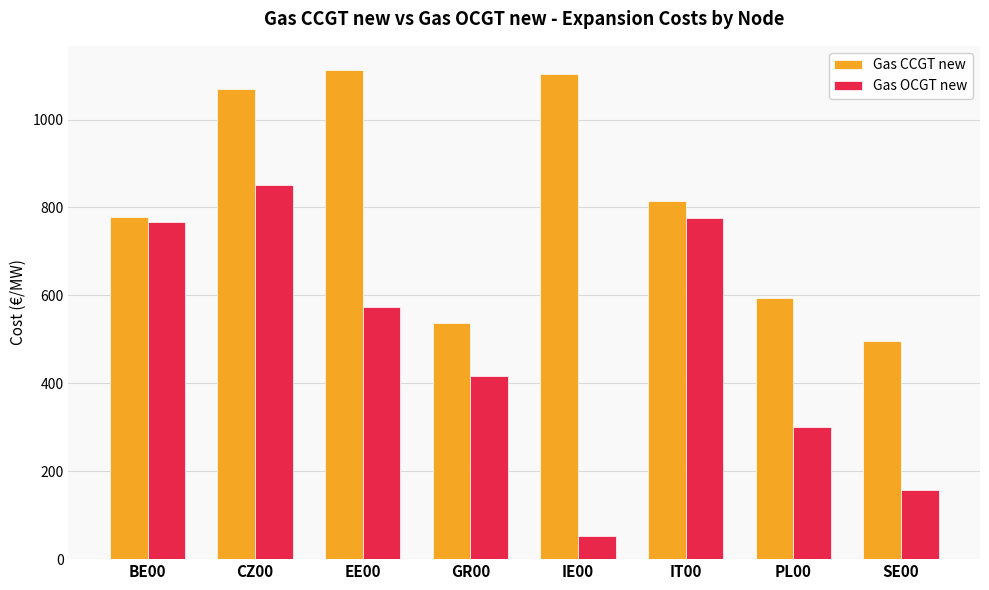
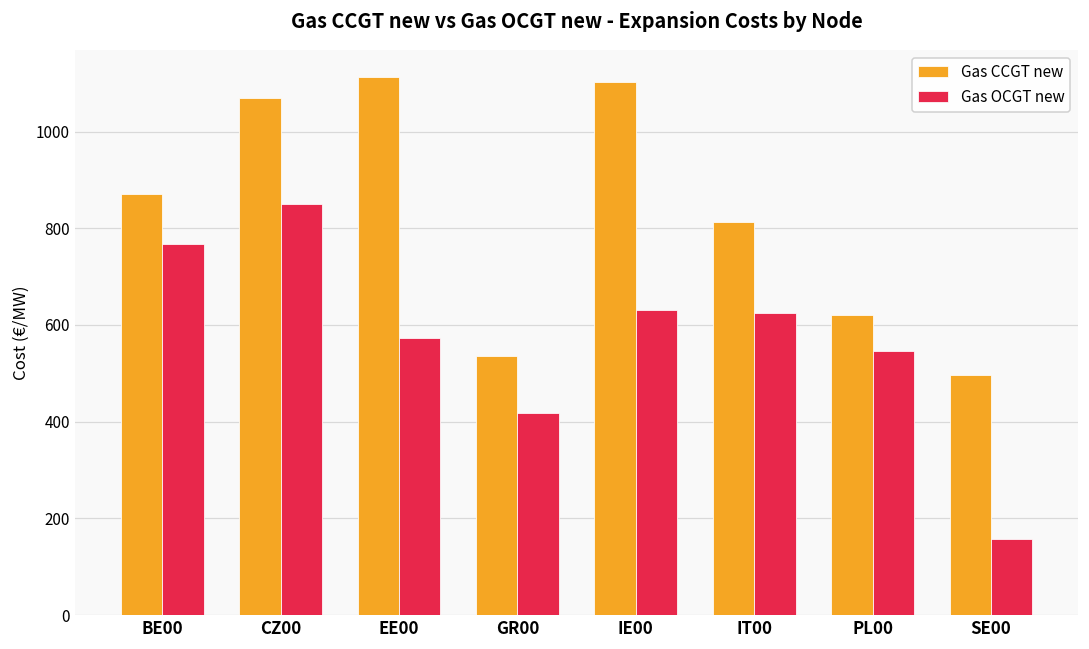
Gas CCGT new, BE00: 780 -> 870
Gas OCGT new, IE00: 50 -> 630
Gas OCGT new, IT00: 780 -> 630
Gas CCGT new, PL00: 590 -> 620
Gas OCGT new, PL00: 300 -> 550
